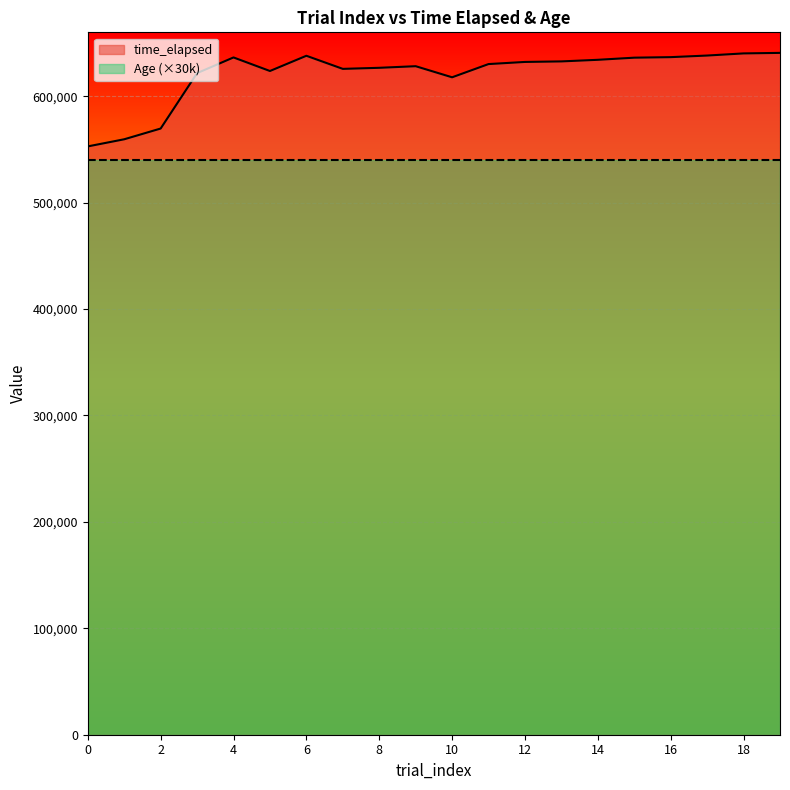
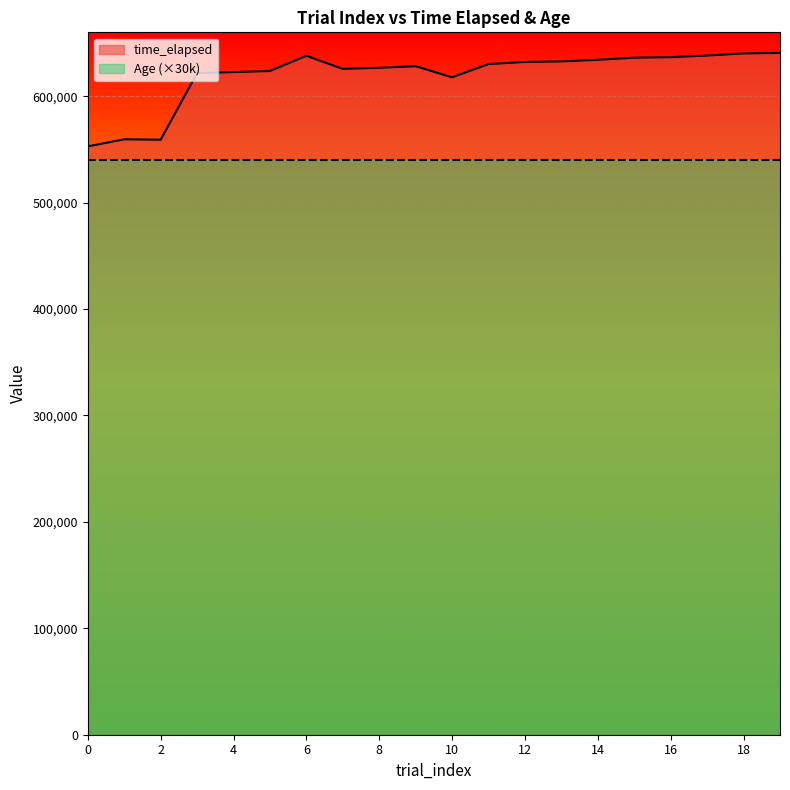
time_elapsed, 2: 570,000 -> 559,000
time_elapsed, 4: 636,000 -> 623,000
